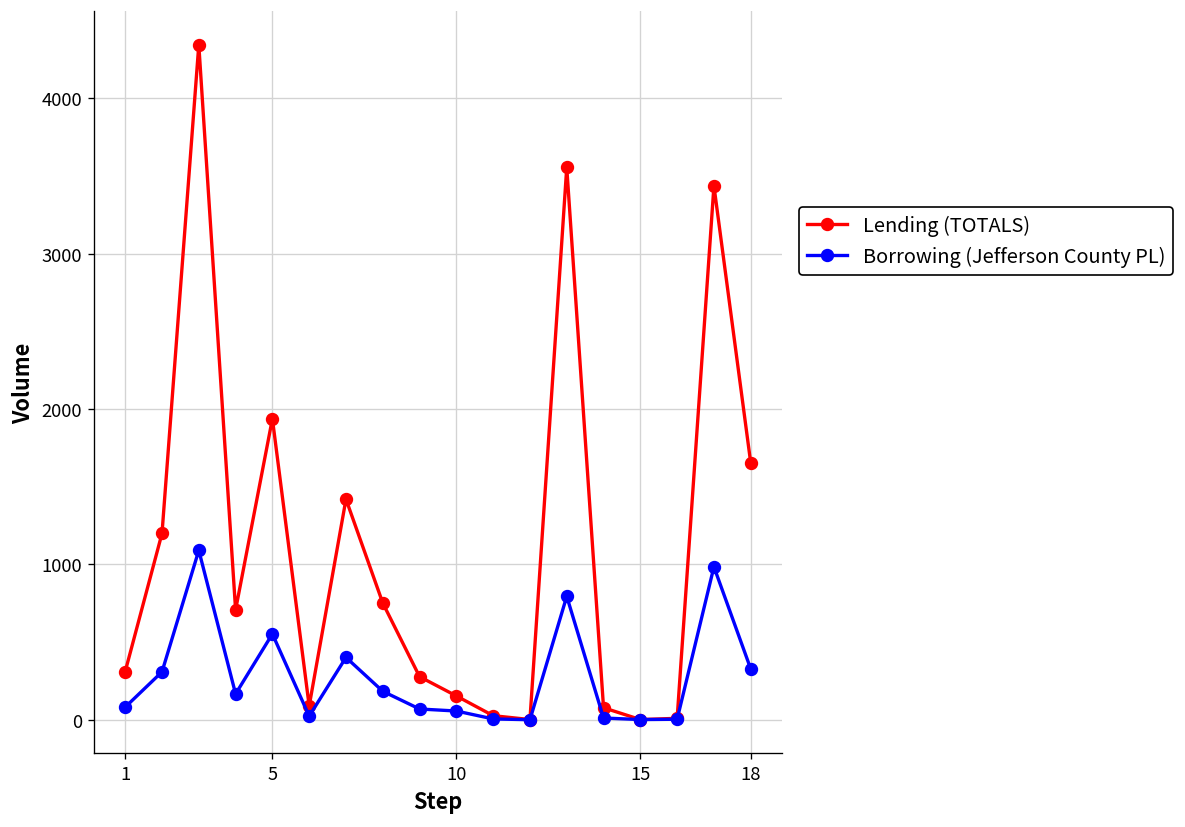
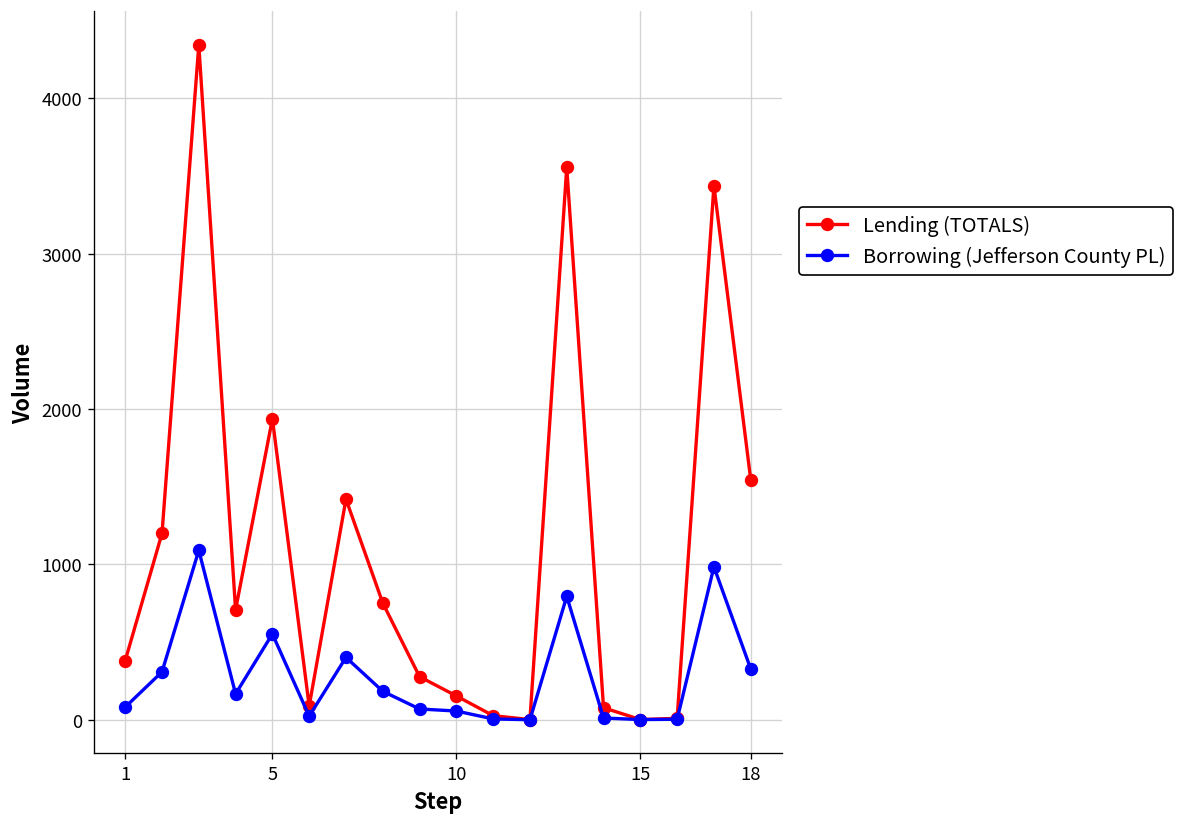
Lending (TOTALS), 1: 310 -> 380
Lending (TOTALS), 18: 1650 -> 1550
